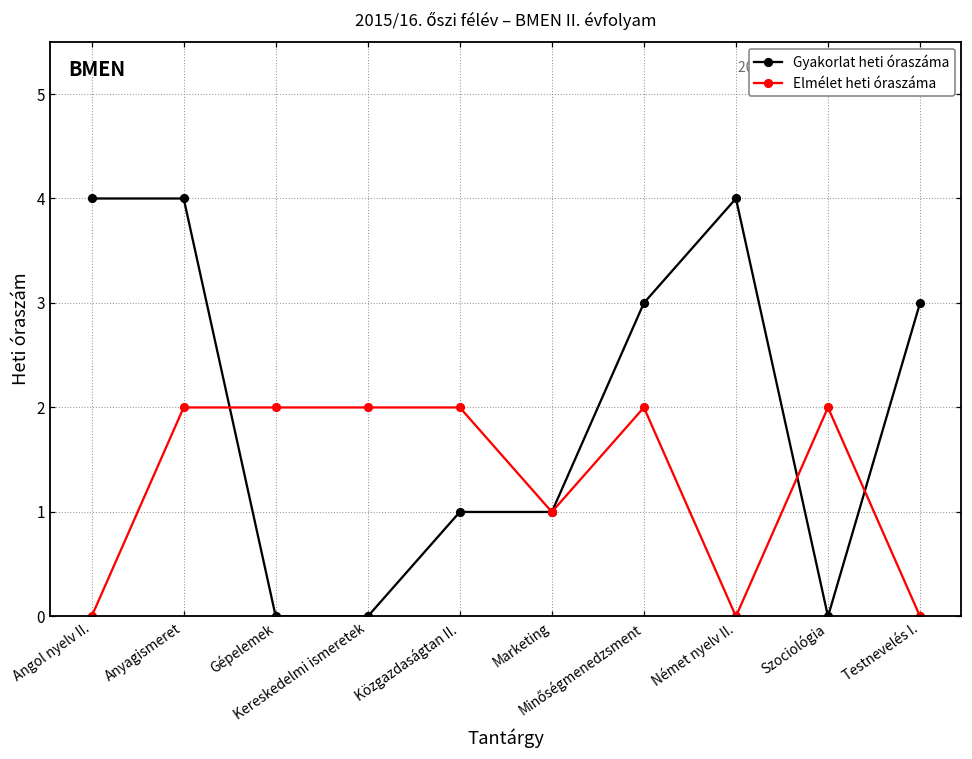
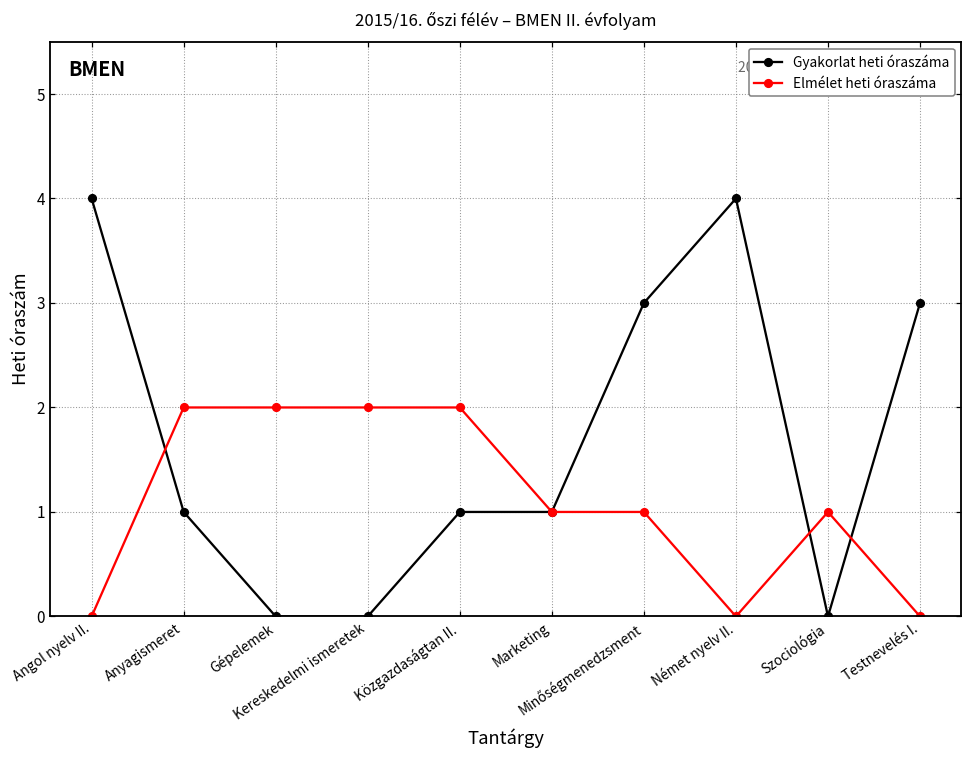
Gyakorlat heti óraszáma, Anyagismeret: 4 -> 1
Elmélet heti óraszáma, Minőségmenedzsment: 2 -> 1
Elmélet heti óraszáma, Szociológia: 2 -> 1
